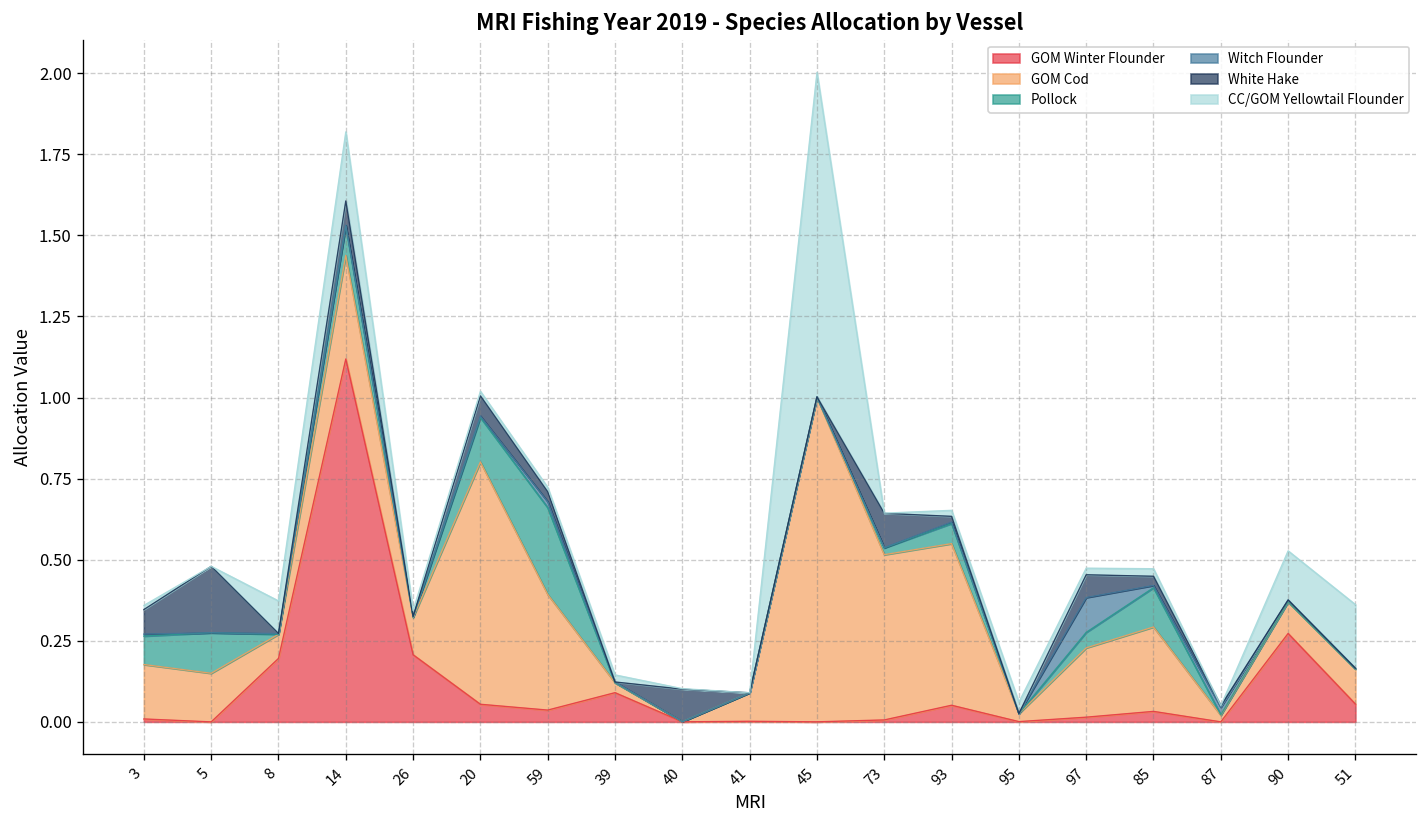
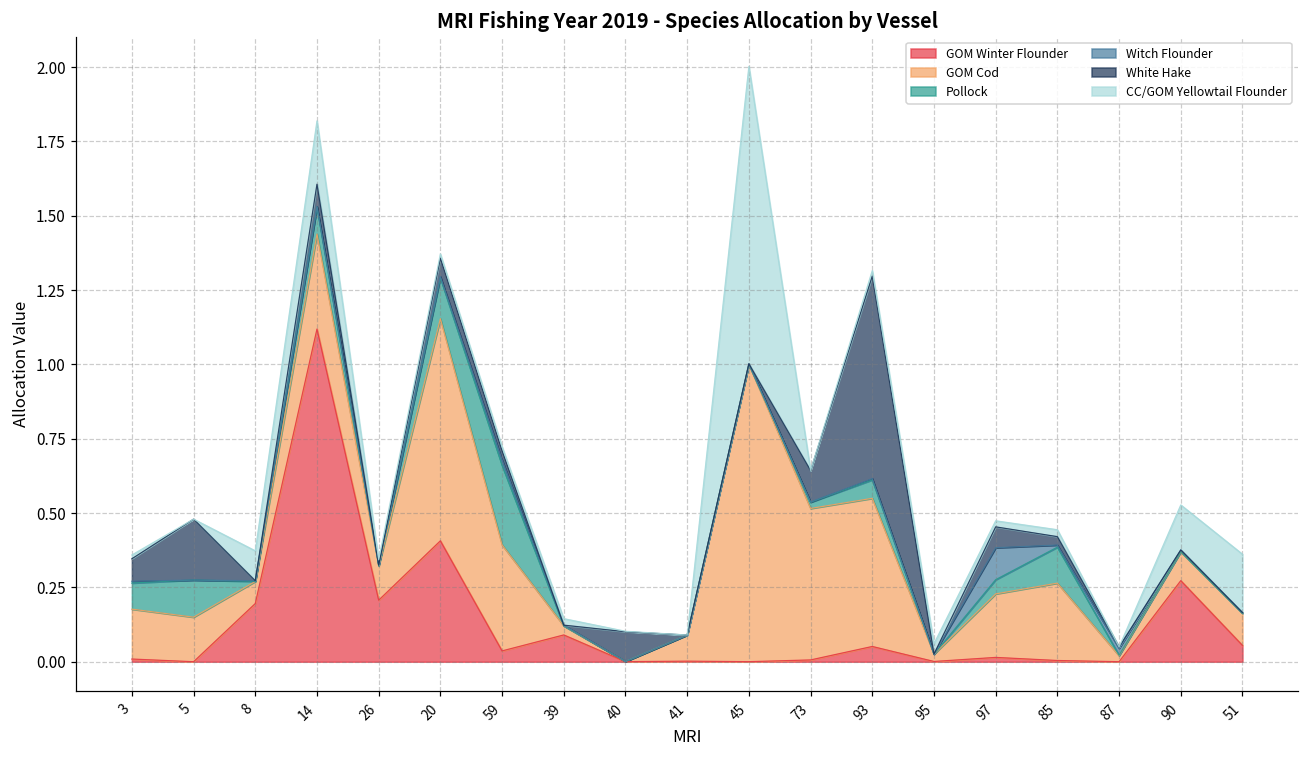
GOM Winter Flounder, 20: 0.05 -> 0.41
White Hake, 93: 0.02 -> 0.68
GOM Winter Flounder, 85: 0.03 -> 0.00
